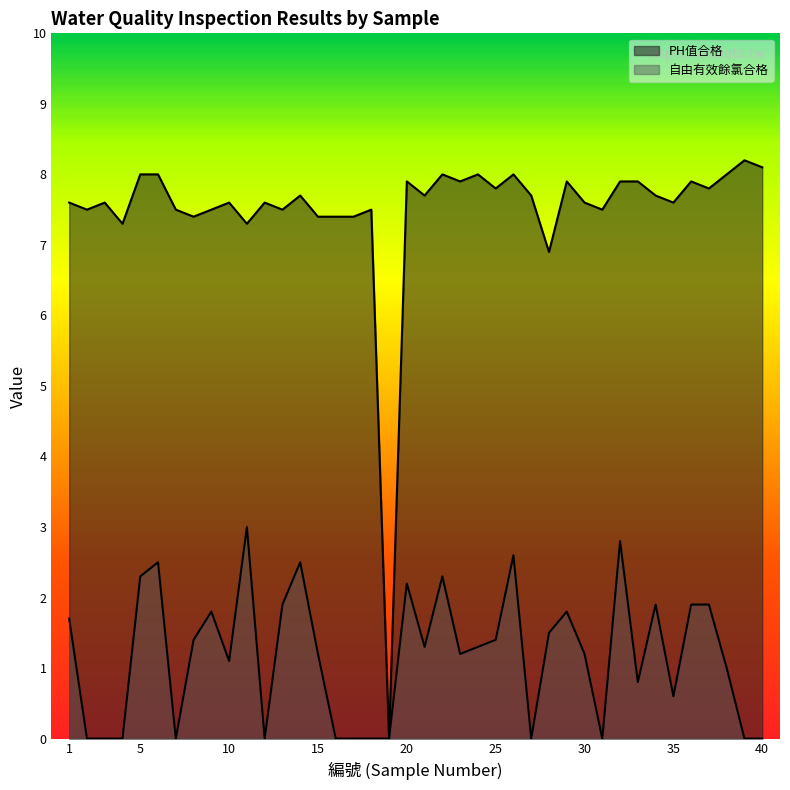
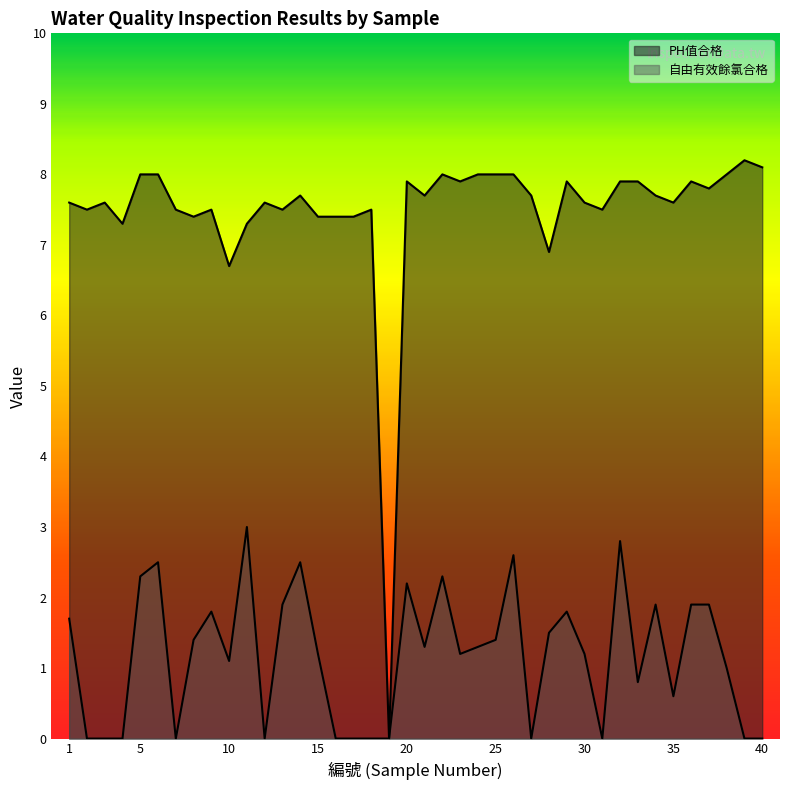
PH值合格, 10: 7.6 -> 6.7
PH值合格, 25: 7.8 -> 8.0
